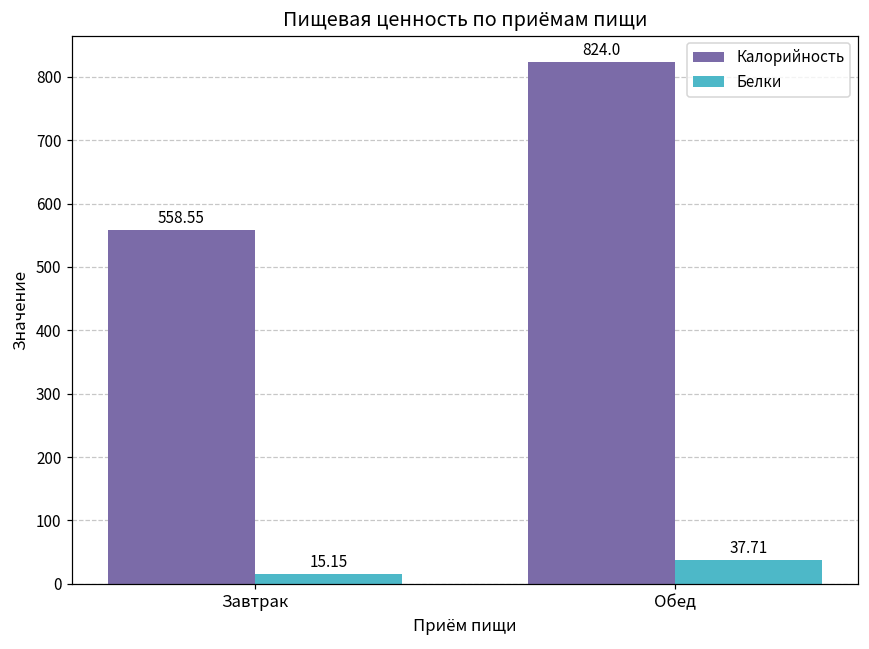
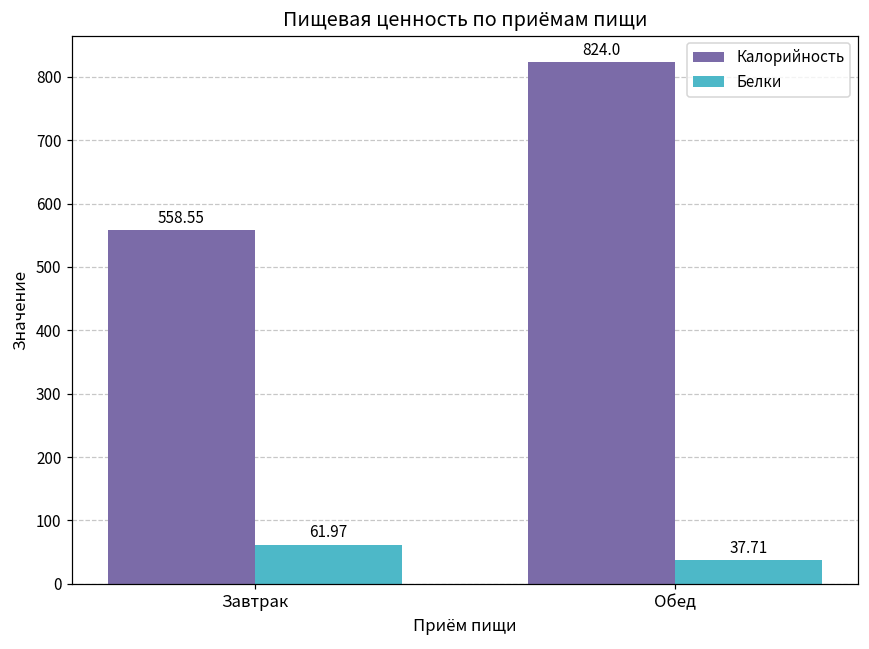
Белки, Завтрак: 15.15 -> 61.97
